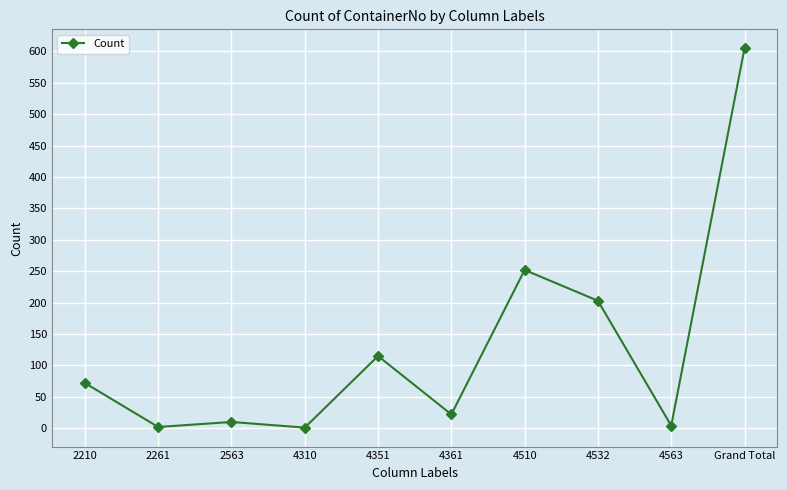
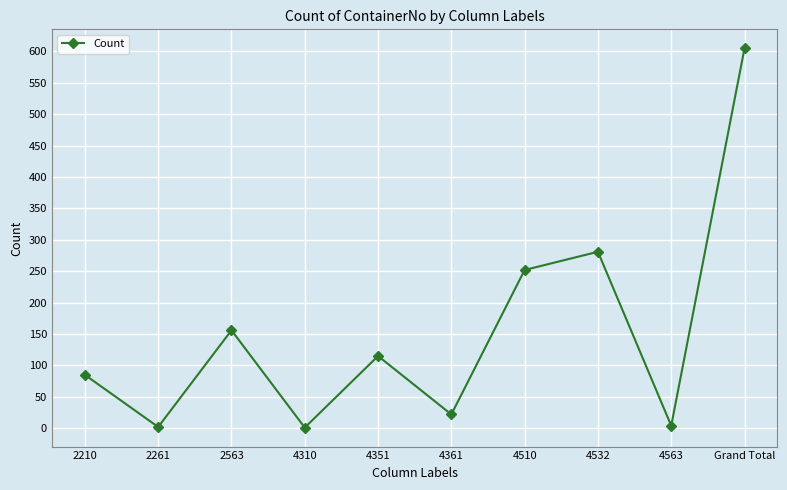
2210: 70 -> 90
2563: 10 -> 160
4532: 200 -> 280
